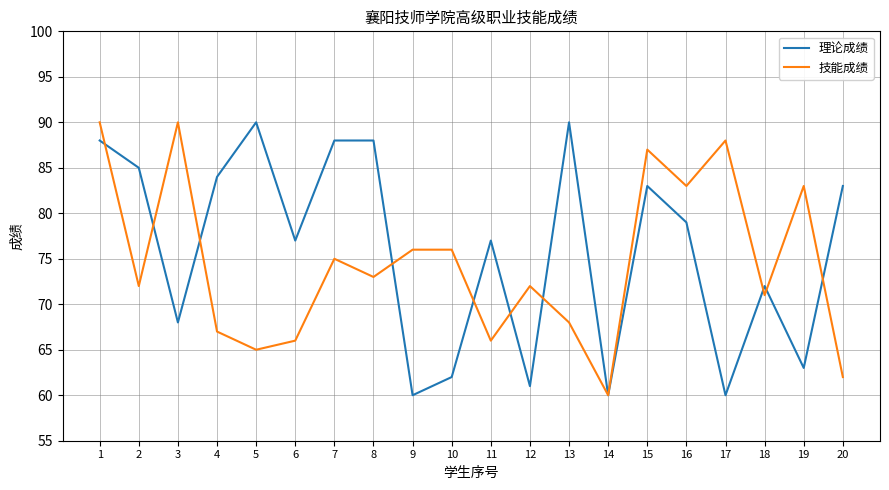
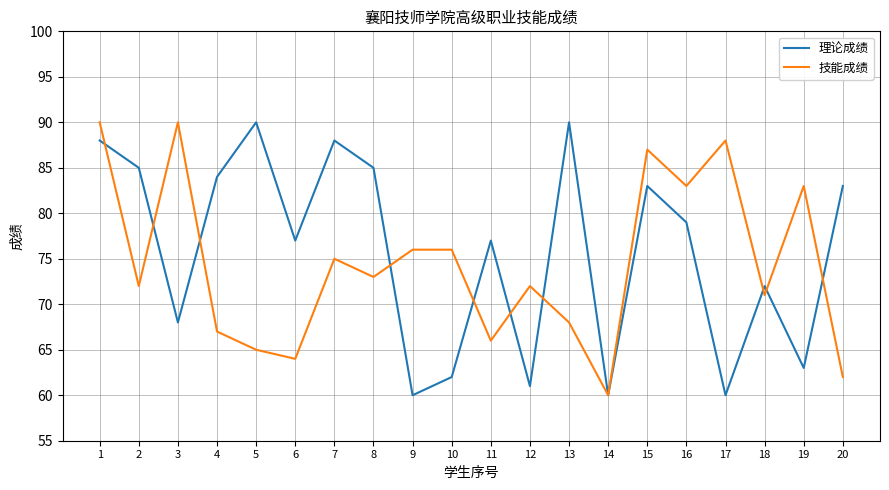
技能成绩, 6: 66 -> 64
理论成绩, 8: 88 -> 85
